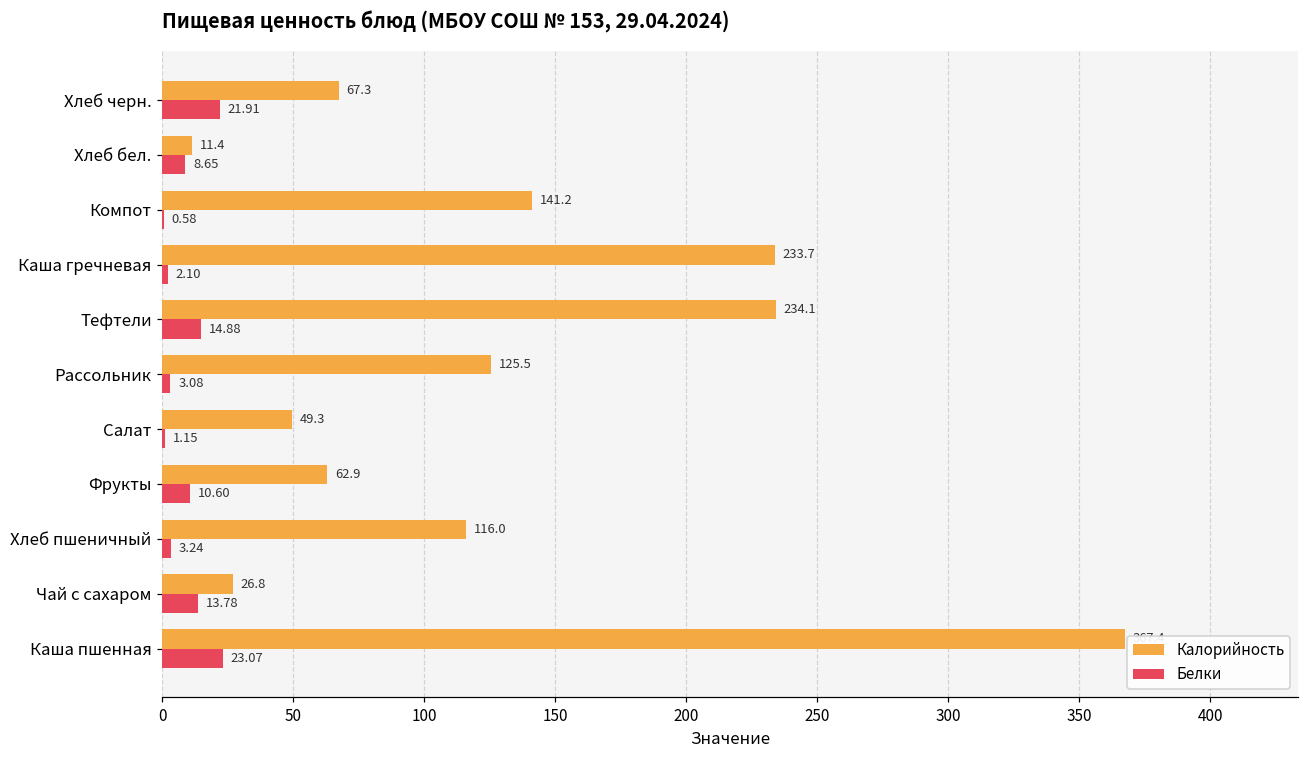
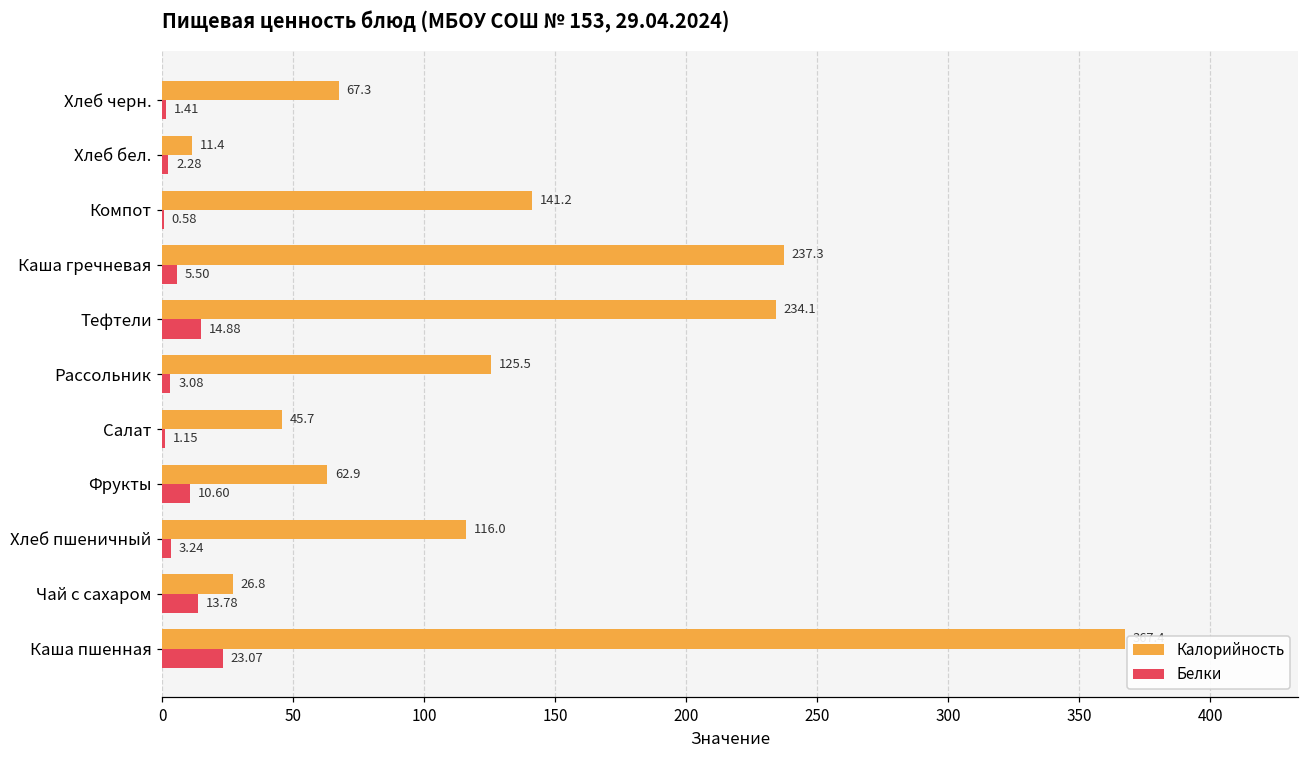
Белки, Хлеб черн.: 21.91 -> 1.41
Белки, Хлеб бел.: 8.65 -> 2.28
Калорийность, Каша гречневая: 233.7 -> 237.3
Белки, Каша гречневая: 2.10 -> 5.50
Калорийность, Салат: 49.3 -> 45.7
